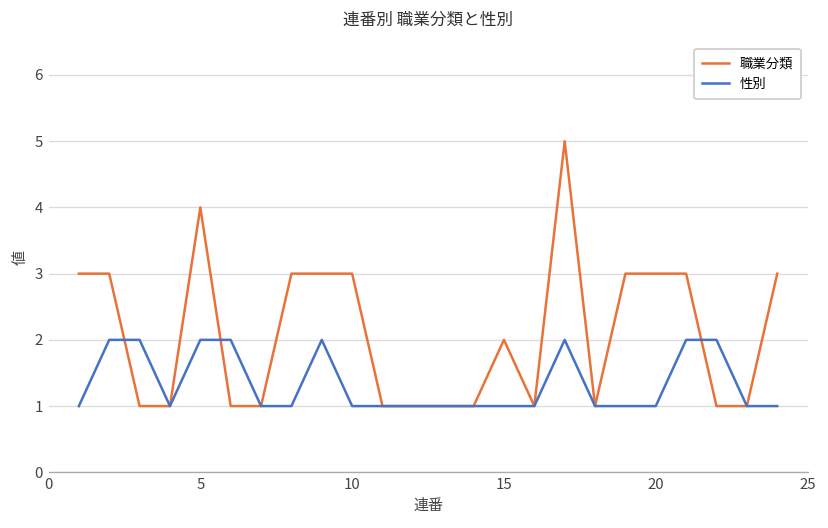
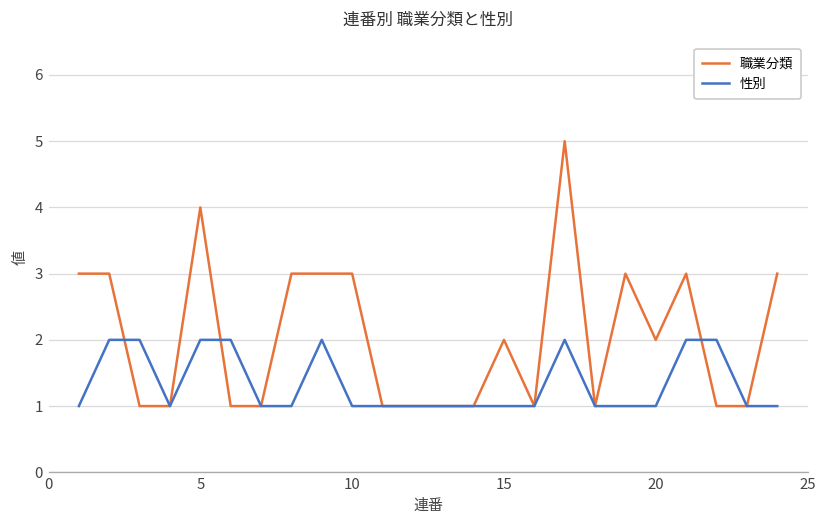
職業分類, 20: 3 -> 2
